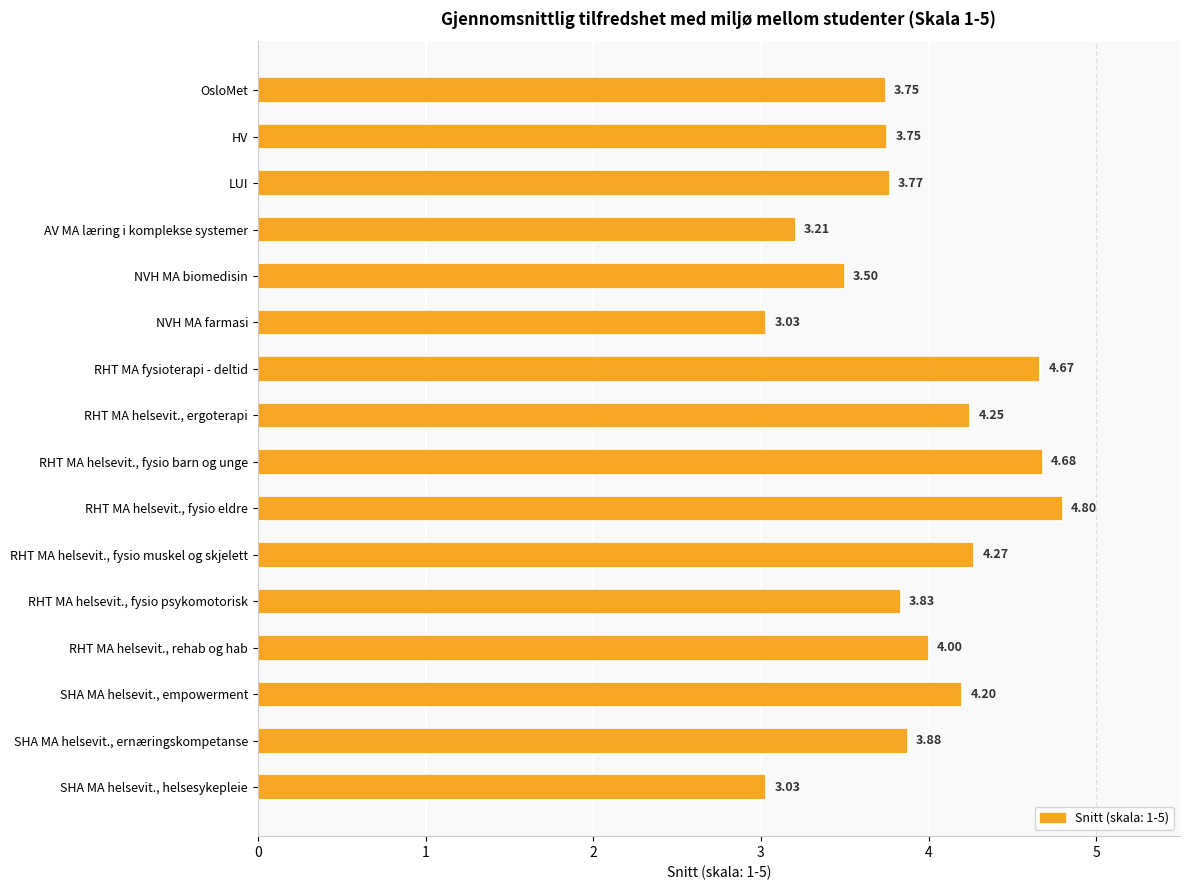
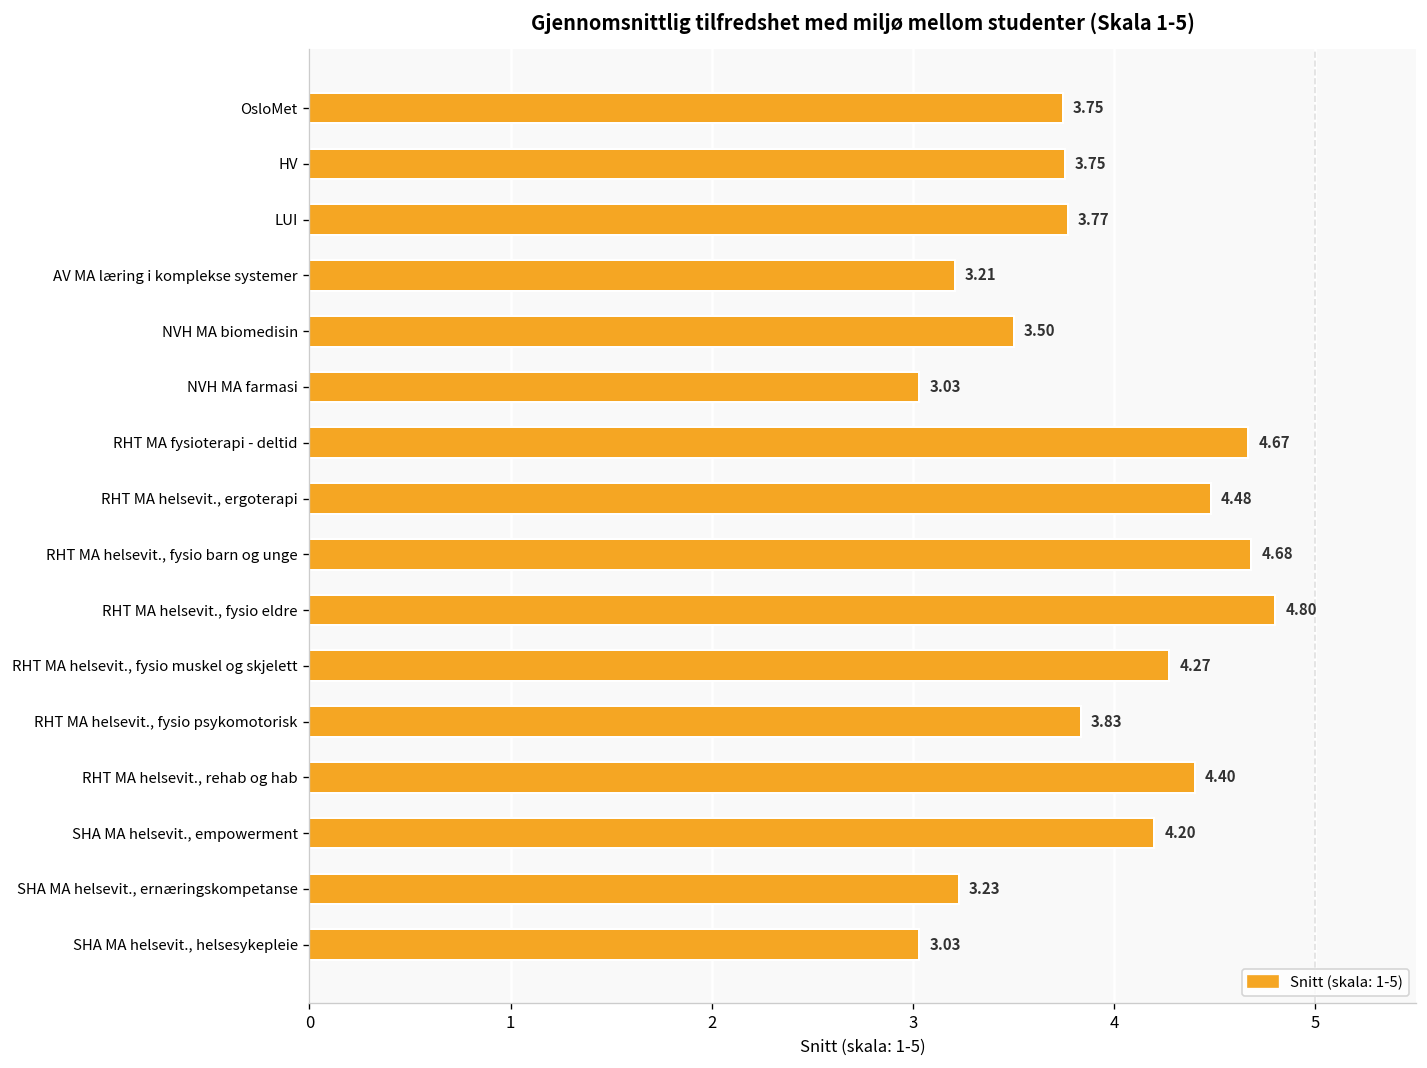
RHT MA helsevit., ergoterapi: 4.25 -> 4.48
RHT MA helsevit., rehab og hab: 4.00 -> 4.40
SHA MA helsevit., ernæringskompetanse: 3.88 -> 3.23
